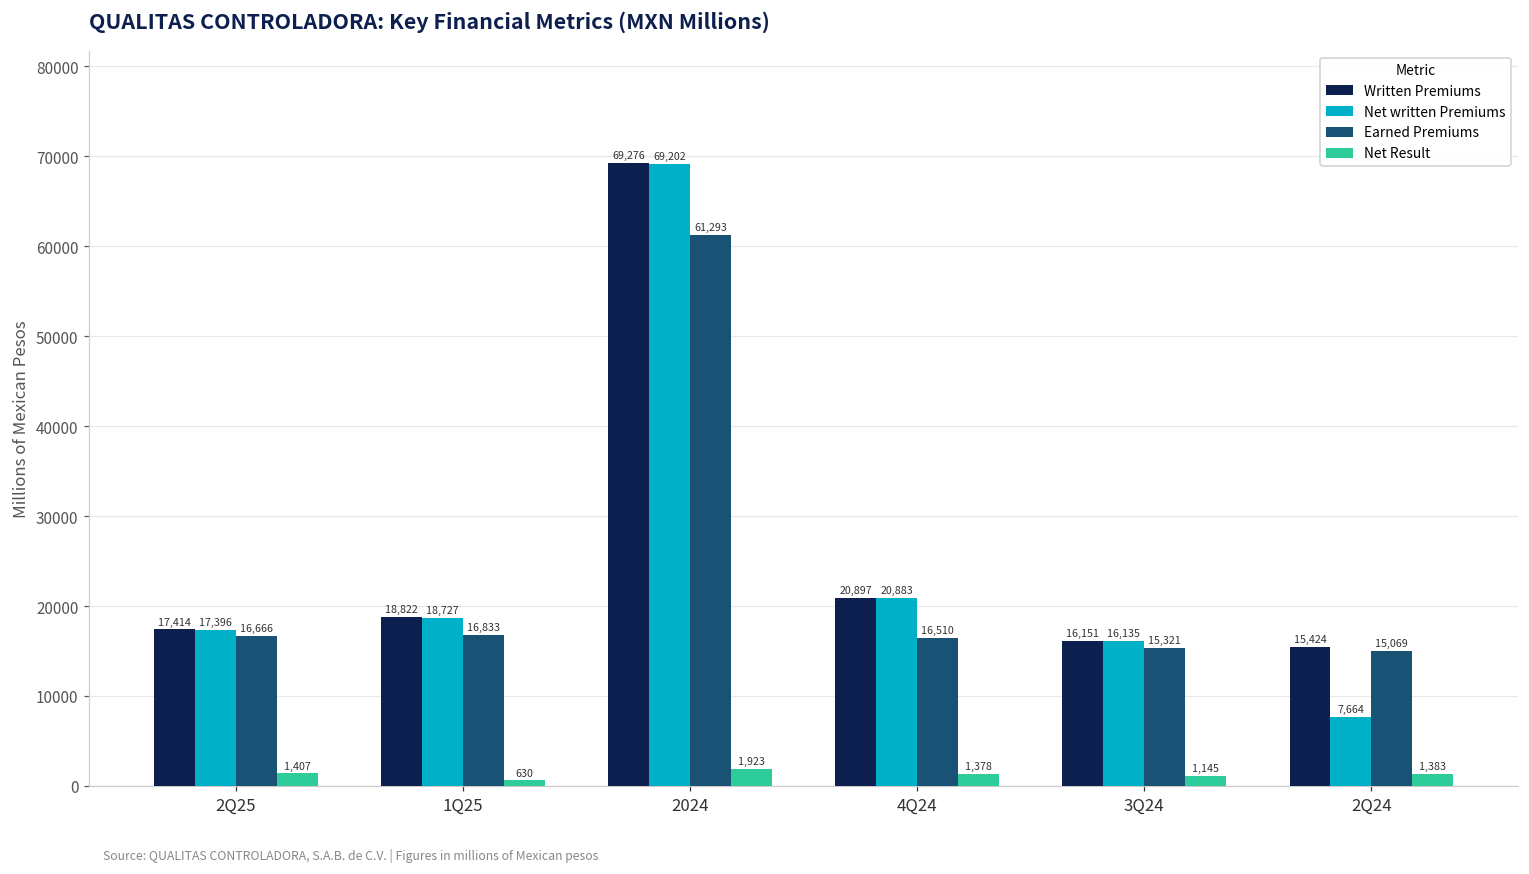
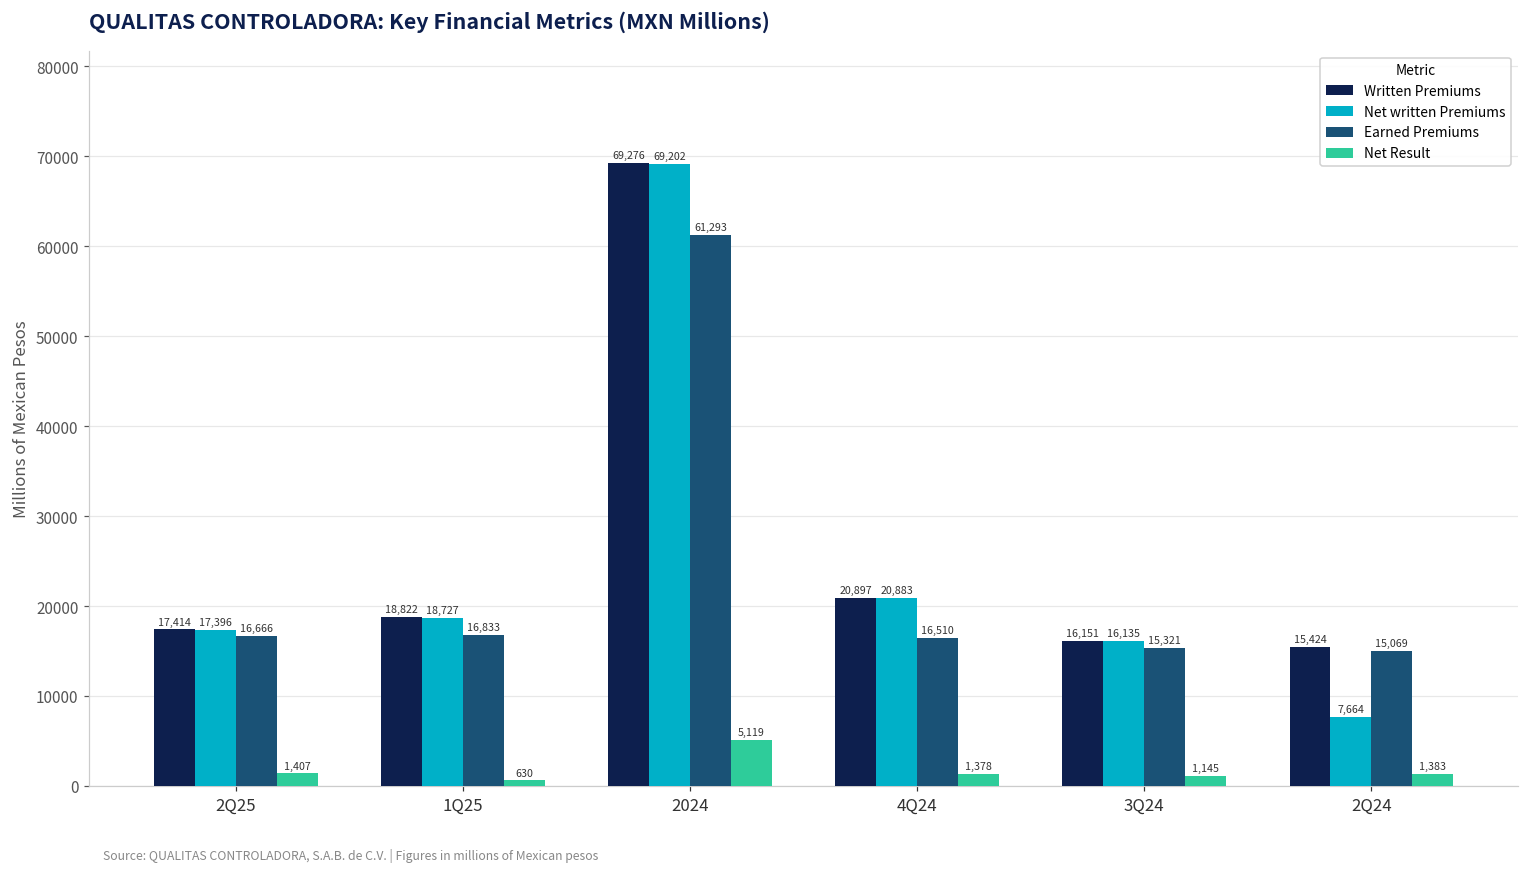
Net Result, 2024: 1,923 -> 5,119
